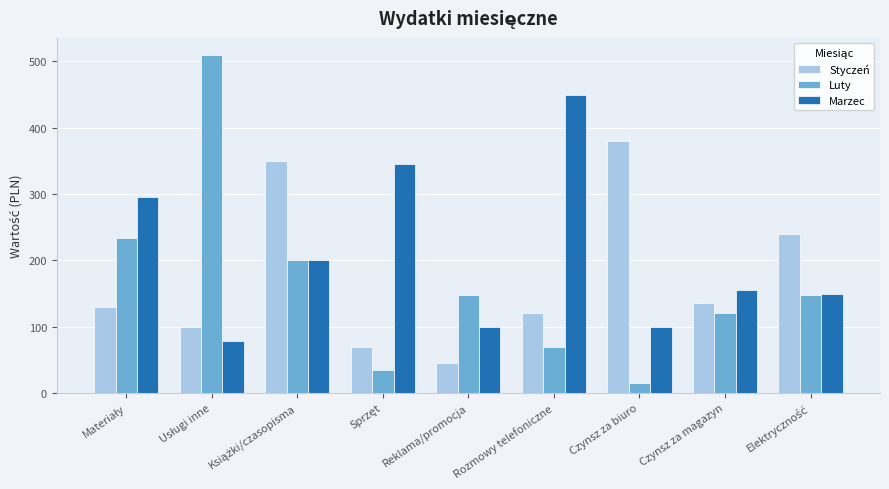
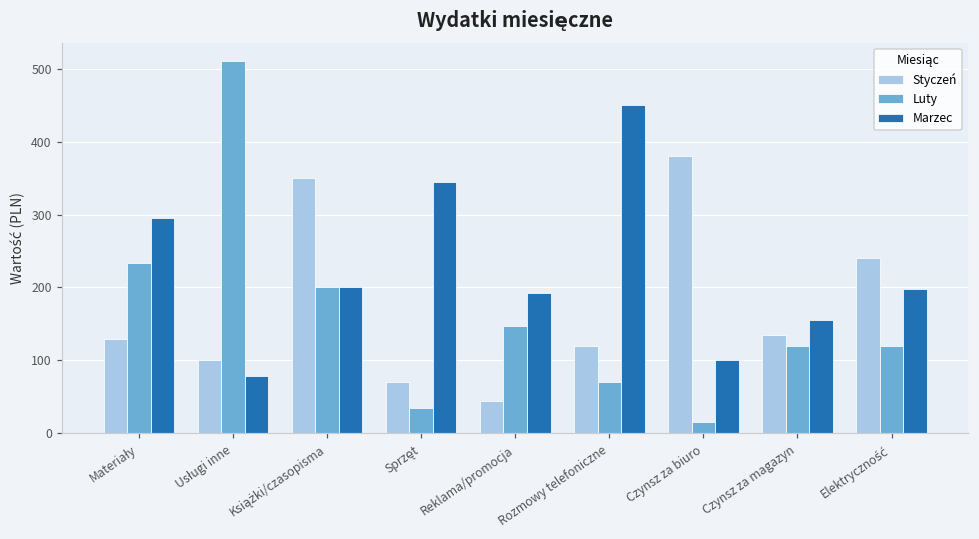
Marzec, Reklama/promocja: 100 -> 190
Luty, Elektryczność: 150 -> 120
Marzec, Elektryczność: 150 -> 200
